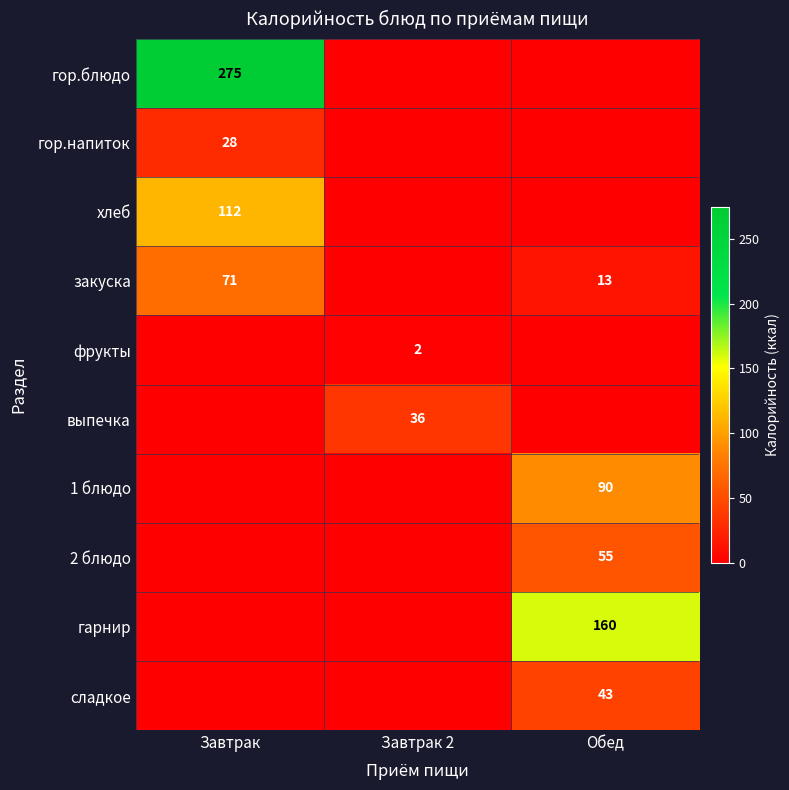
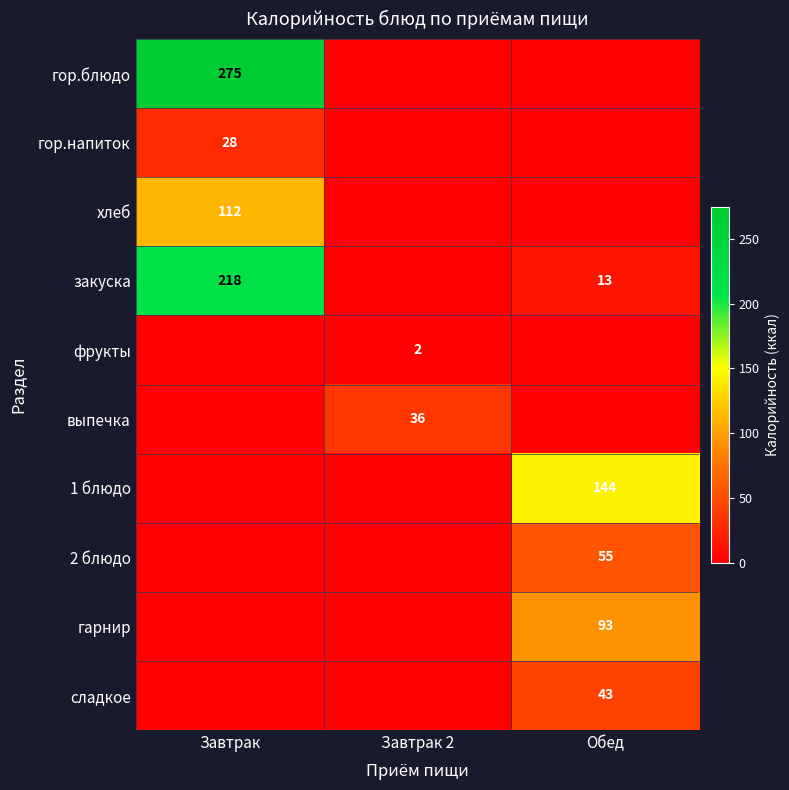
закуска, Завтрак: 71 -> 218
1 блюдо, Обед: 90 -> 144
гарнир, Обед: 160 -> 93
